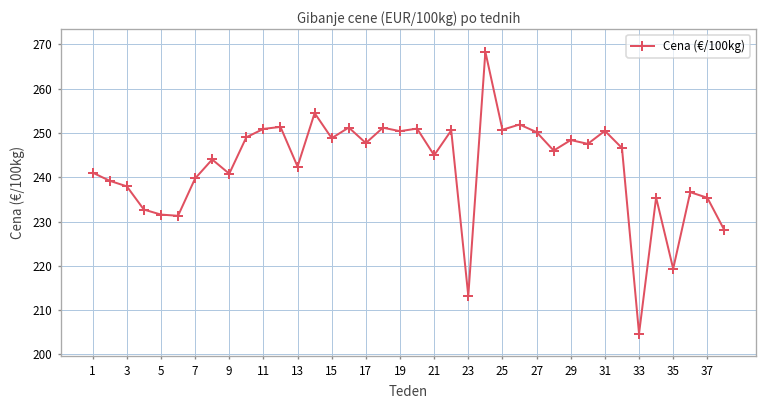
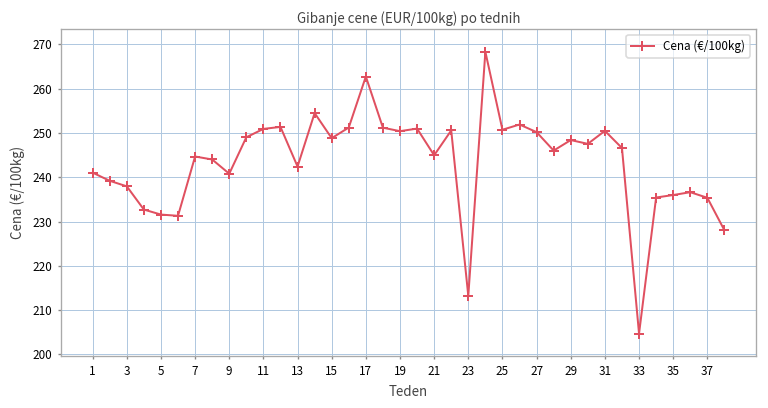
7: 240 -> 245
17: 248 -> 263
35: 219 -> 236
